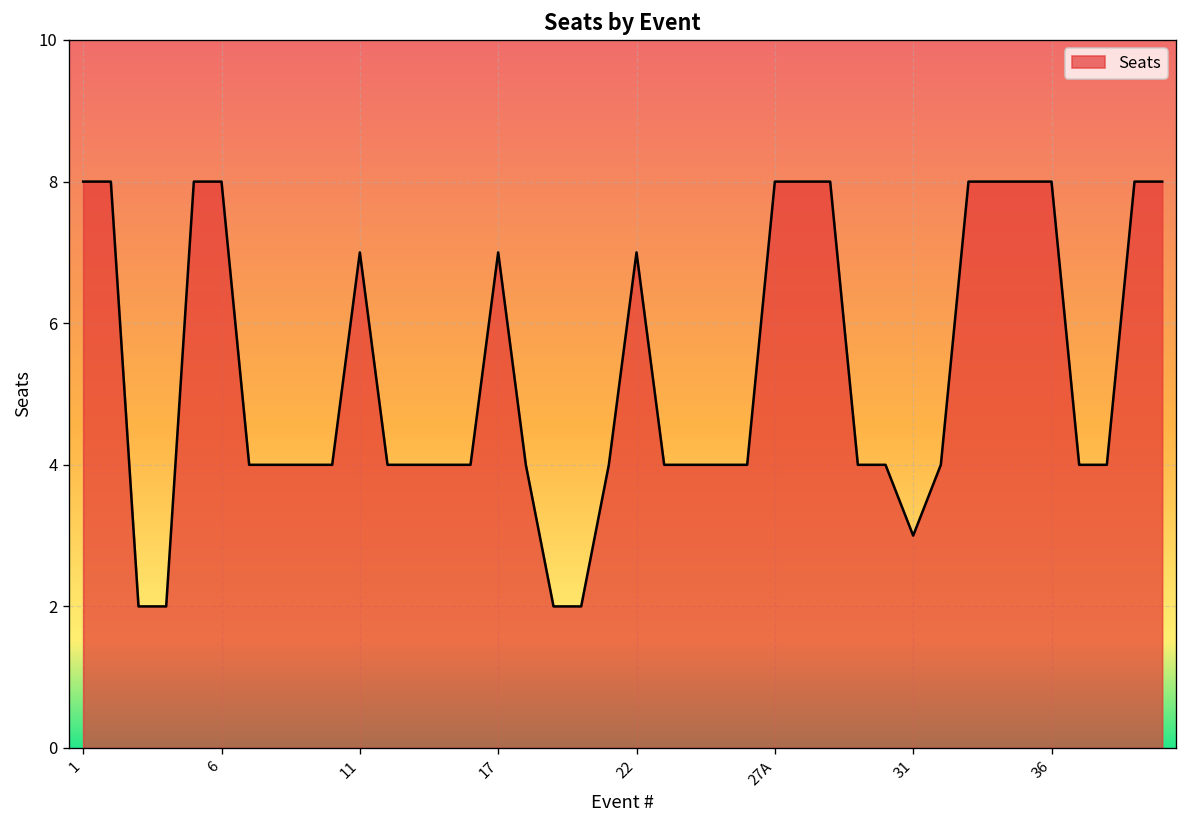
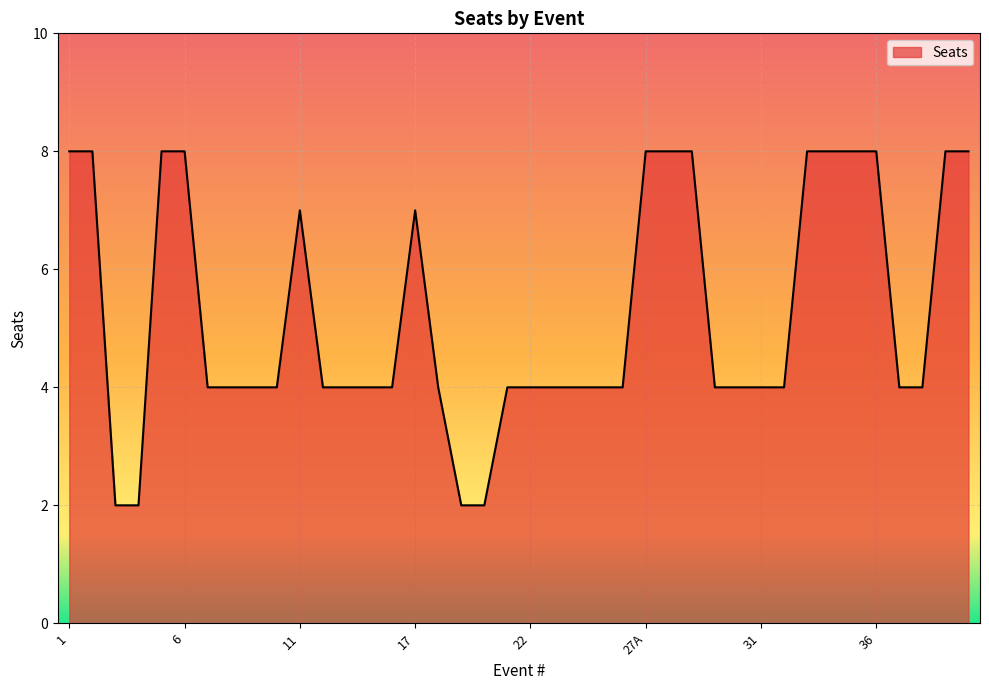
22: 7 -> 4
31: 3 -> 4
